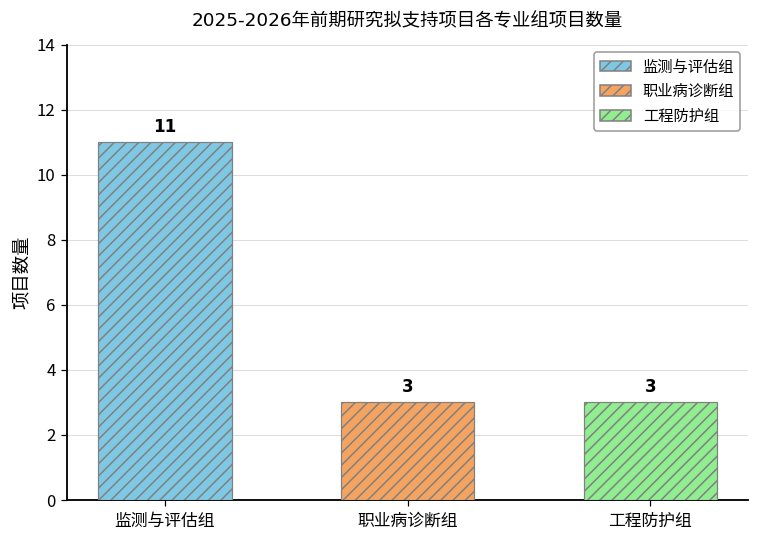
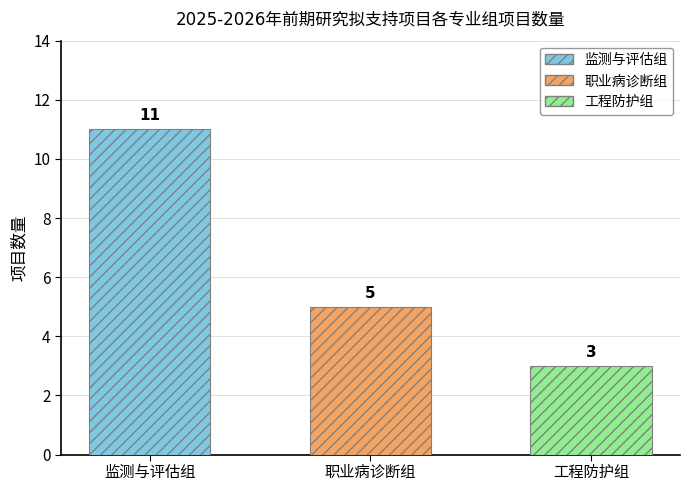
职业病诊断组: 3 -> 5
